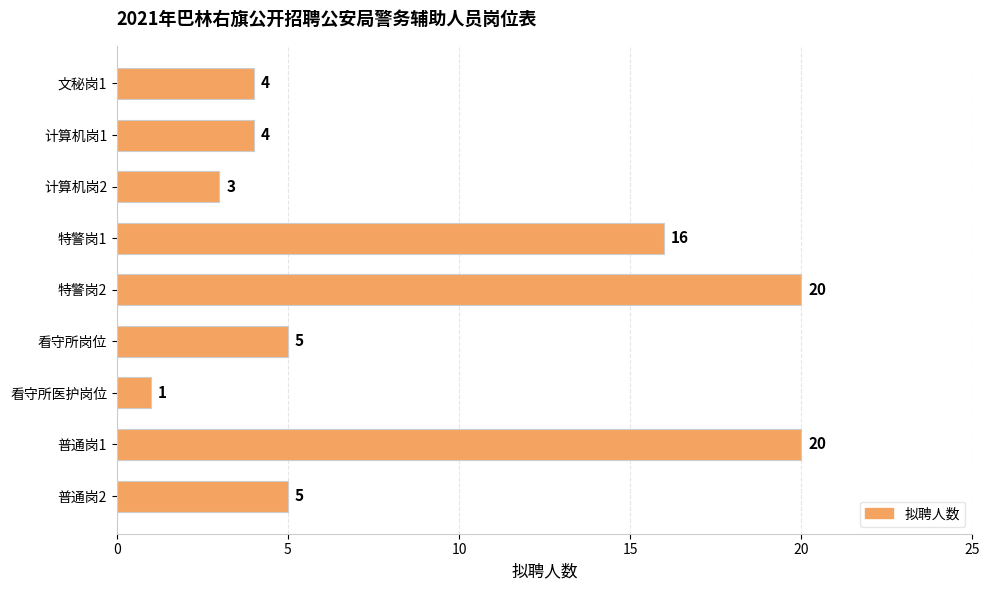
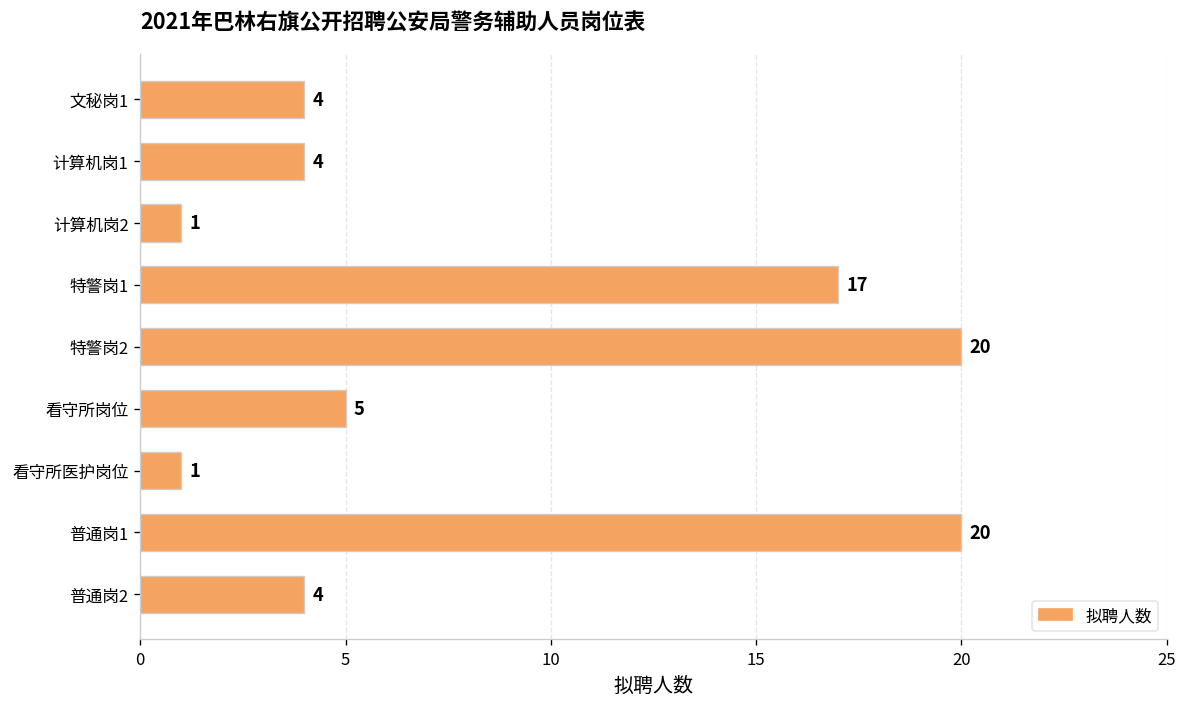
计算机岗2: 3 -> 1
特警岗1: 16 -> 17
普通岗2: 5 -> 4
